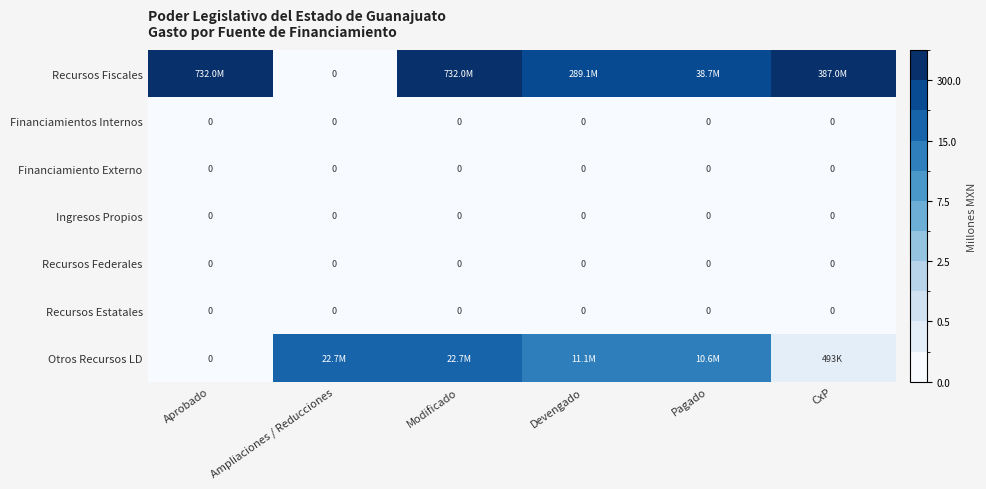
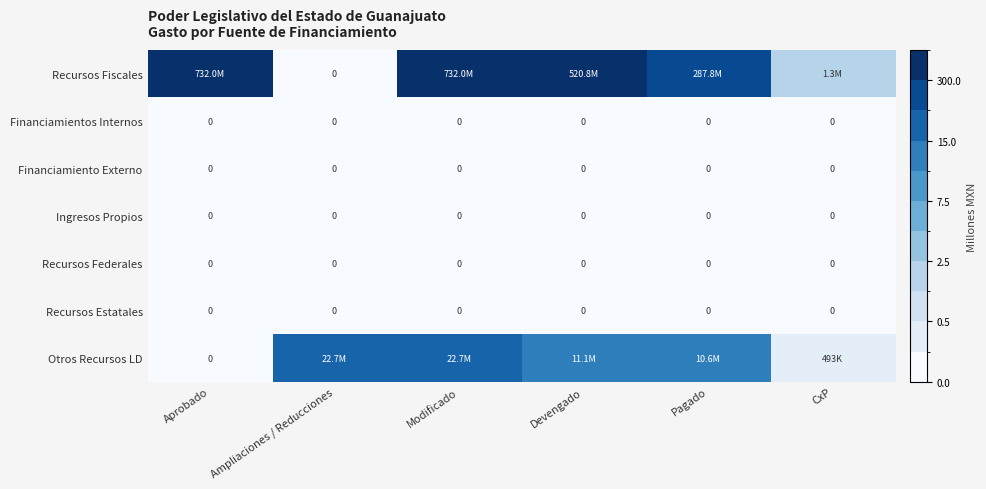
Recursos Fiscales, Devengado: 289.1M -> 520.8M
Recursos Fiscales, Pagado: 38.7M -> 287.8M
Recursos Fiscales, CxP: 387.0M -> 1.3M
